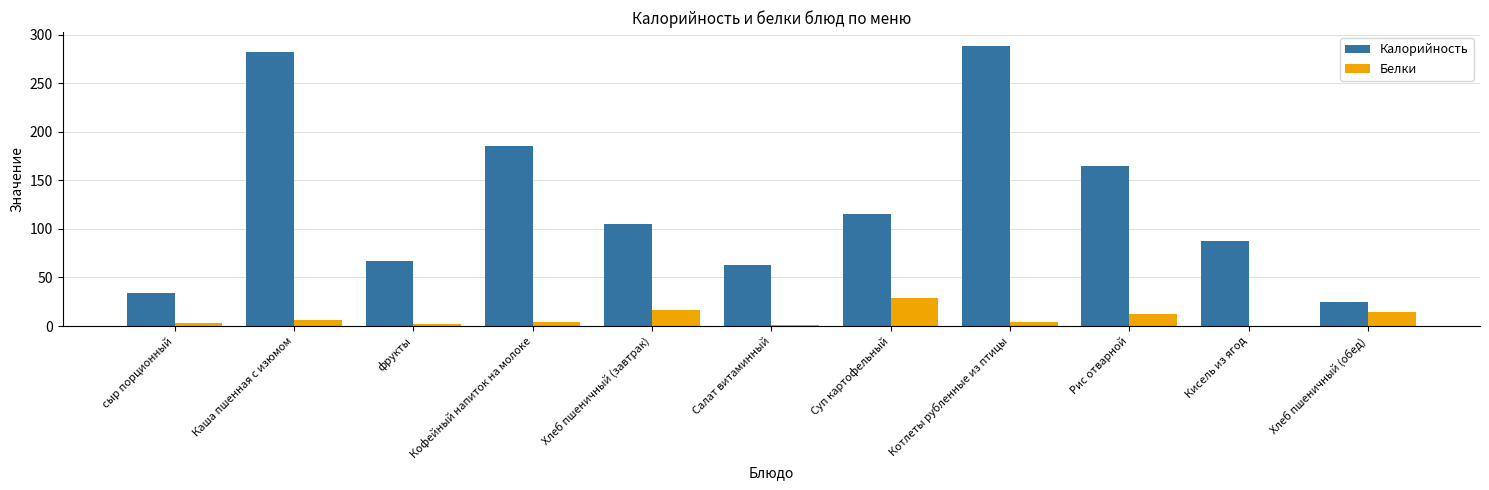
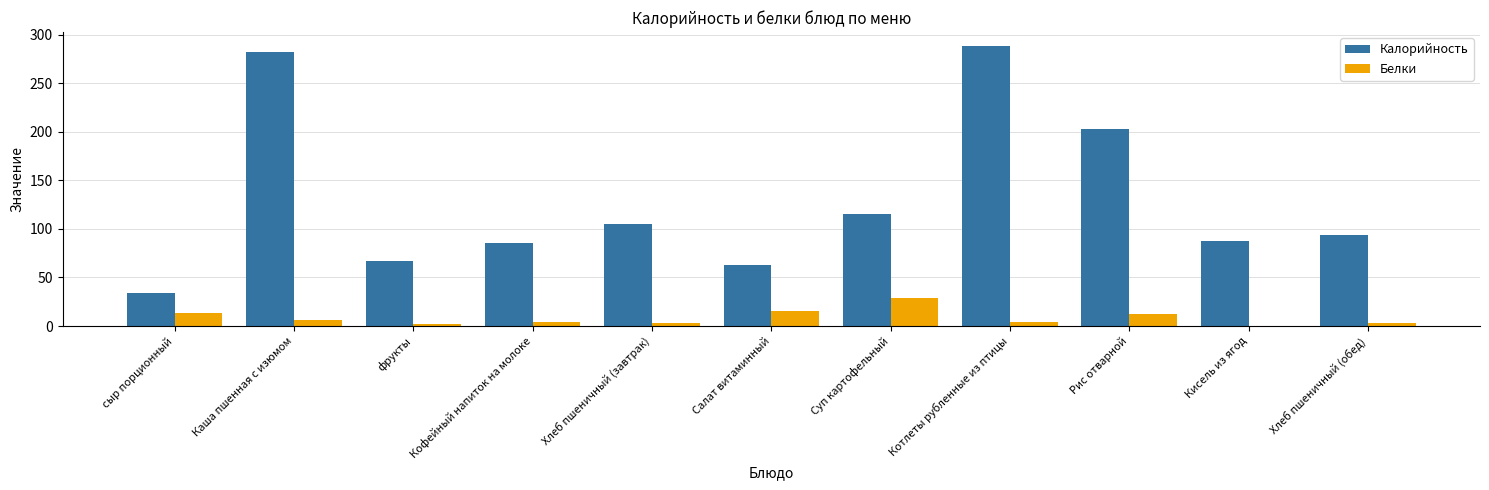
Белки, сыр порционный: 0 -> 10
Калорийность, Кофейный напиток на молоке: 190 -> 80
Белки, Хлеб пшеничный (завтрак): 20 -> 0
Белки, Салат витаминный: 0 -> 20
Калорийность, Рис отварной: 160 -> 200
Калорийность, Хлеб пшеничный (обед): 30 -> 90
Белки, Хлеб пшеничный (обед): 10 -> 0
